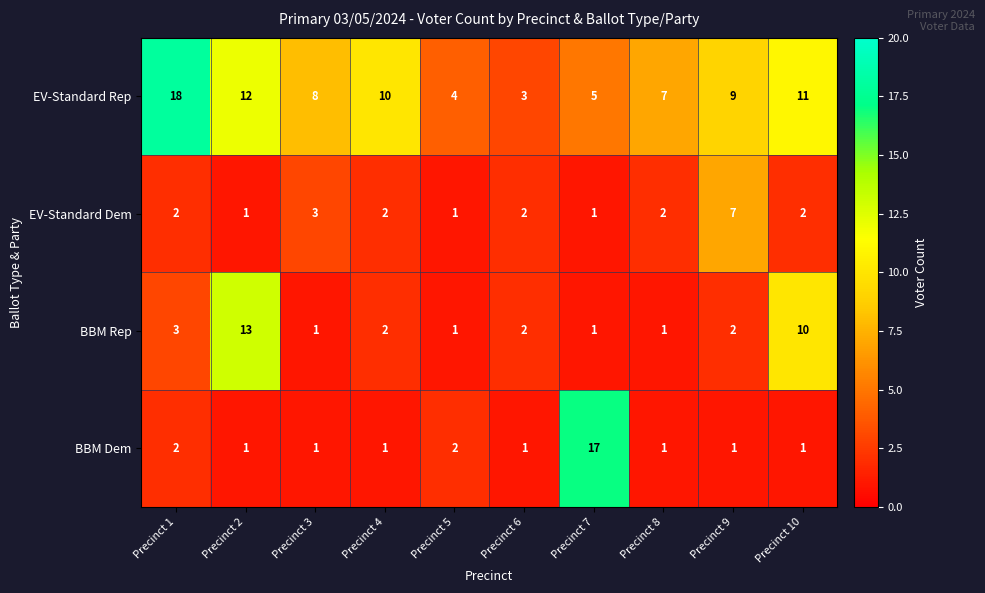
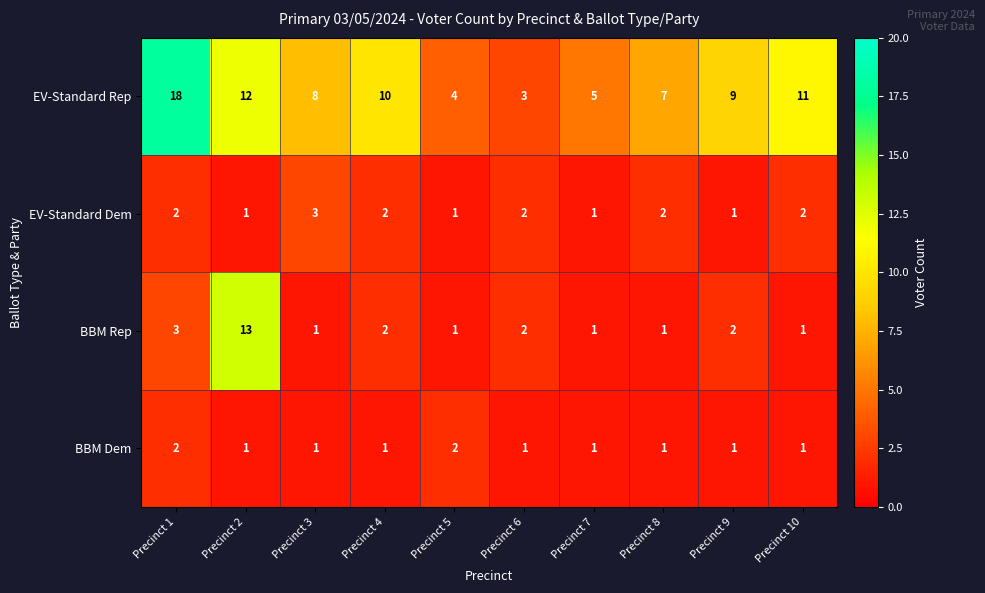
EV-Standard Dem, Precinct 9: 7 -> 1
BBM Rep, Precinct 10: 10 -> 1
BBM Dem, Precinct 7: 17 -> 1
